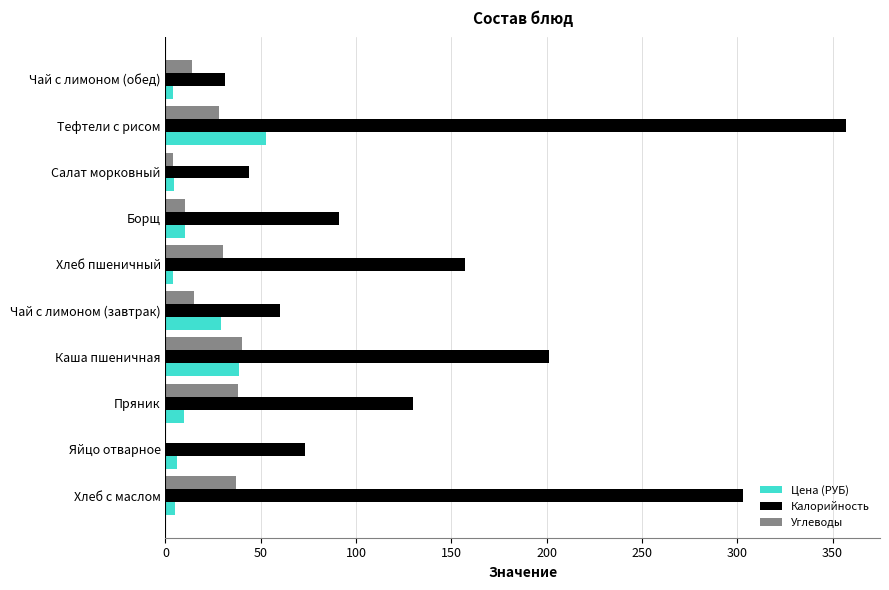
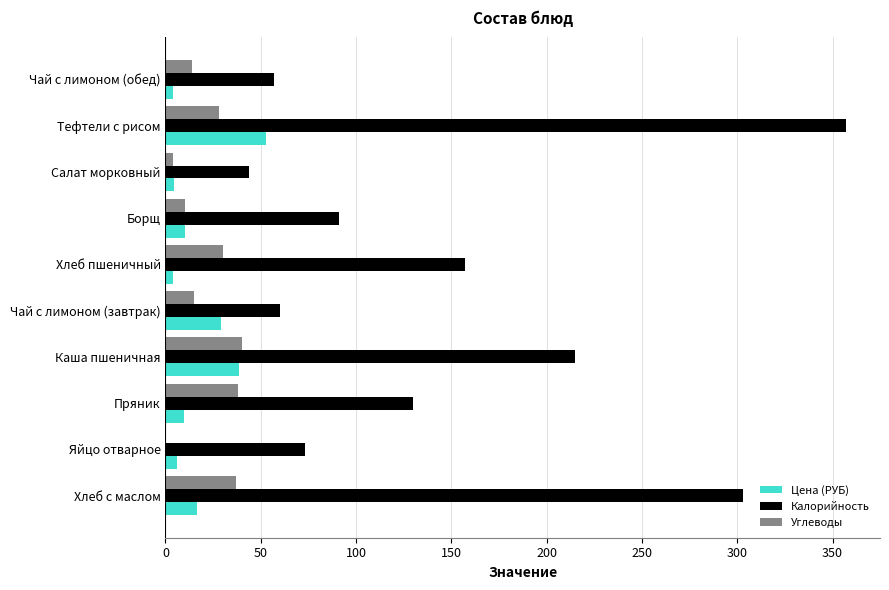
Калорийность, Чай с лимоном (обед): 31 -> 57
Калорийность, Каша пшеничная: 201 -> 215
Цена (РУБ), Хлеб с маслом: 5 -> 17
